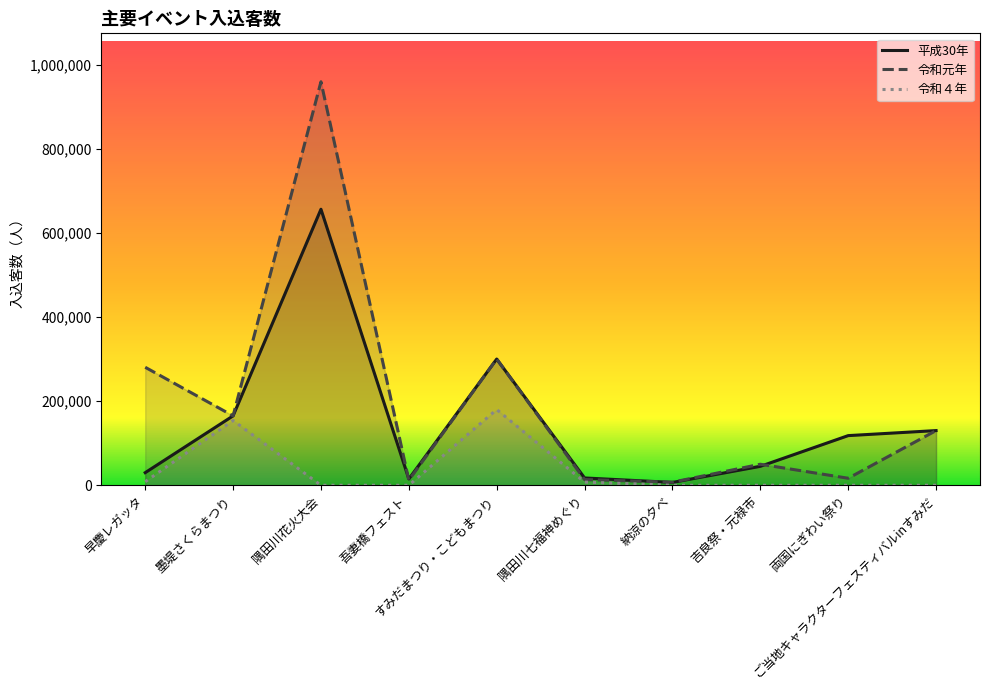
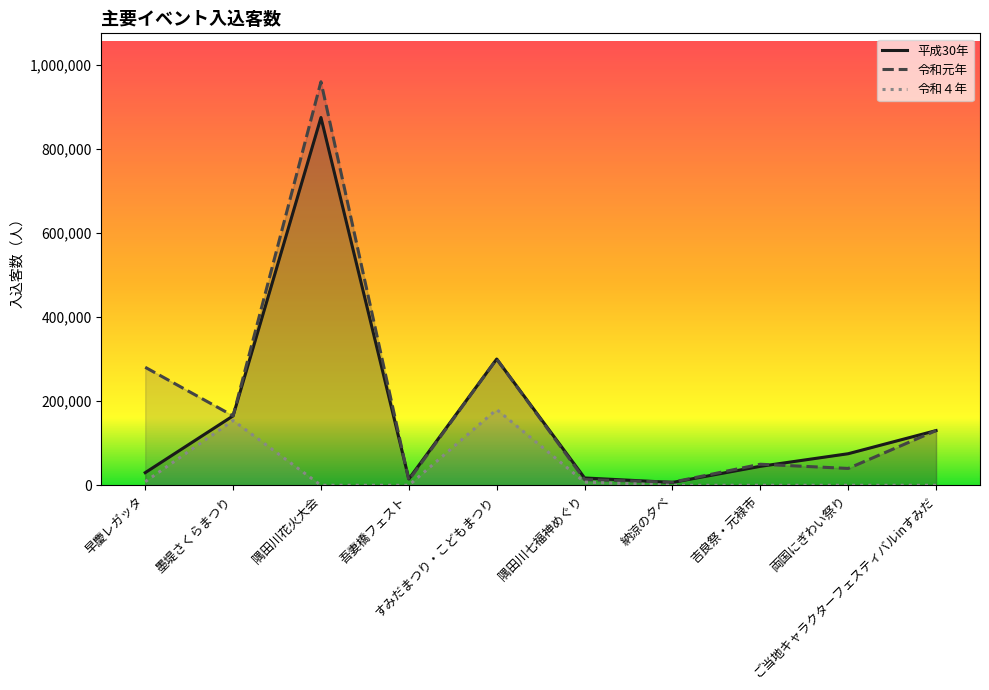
平成30年, 隅田川花火大会: 660,000 -> 870,000
平成30年, 両国にぎわい祭り: 120,000 -> 80,000
令和元年, 両国にぎわい祭り: 20,000 -> 40,000
